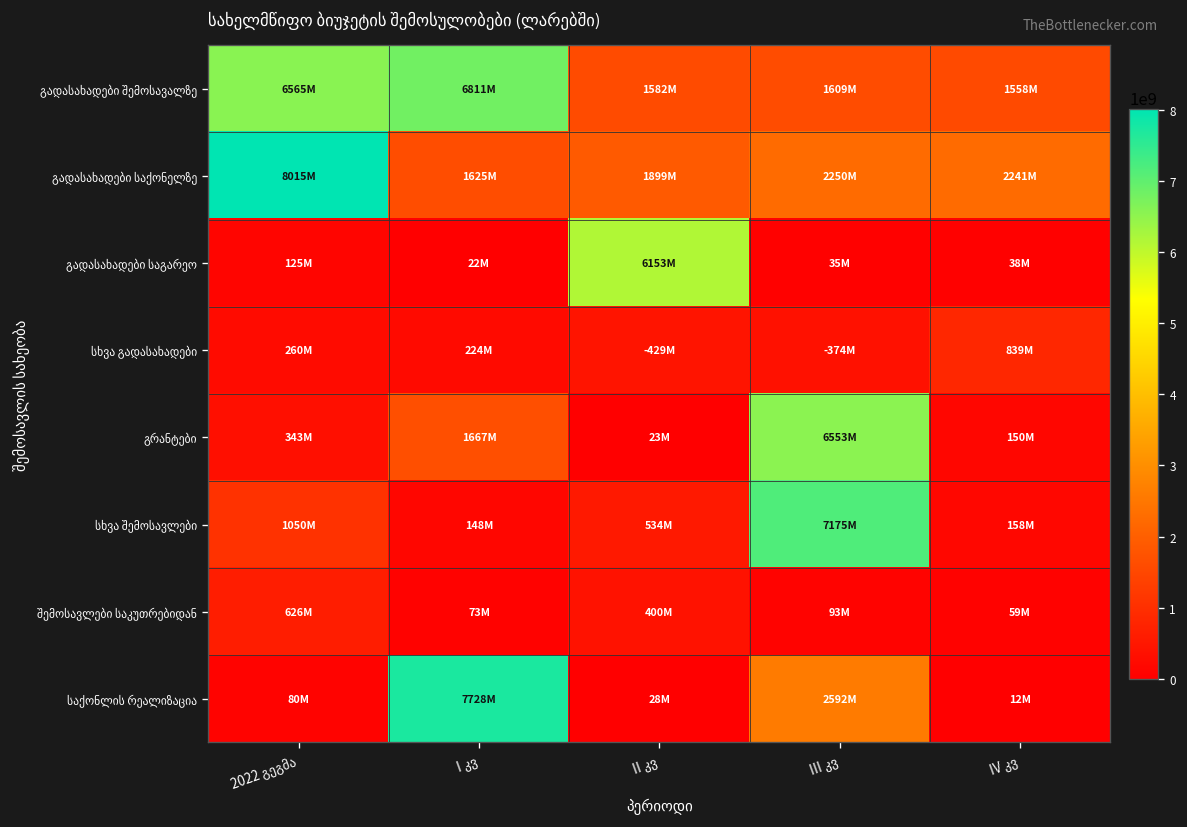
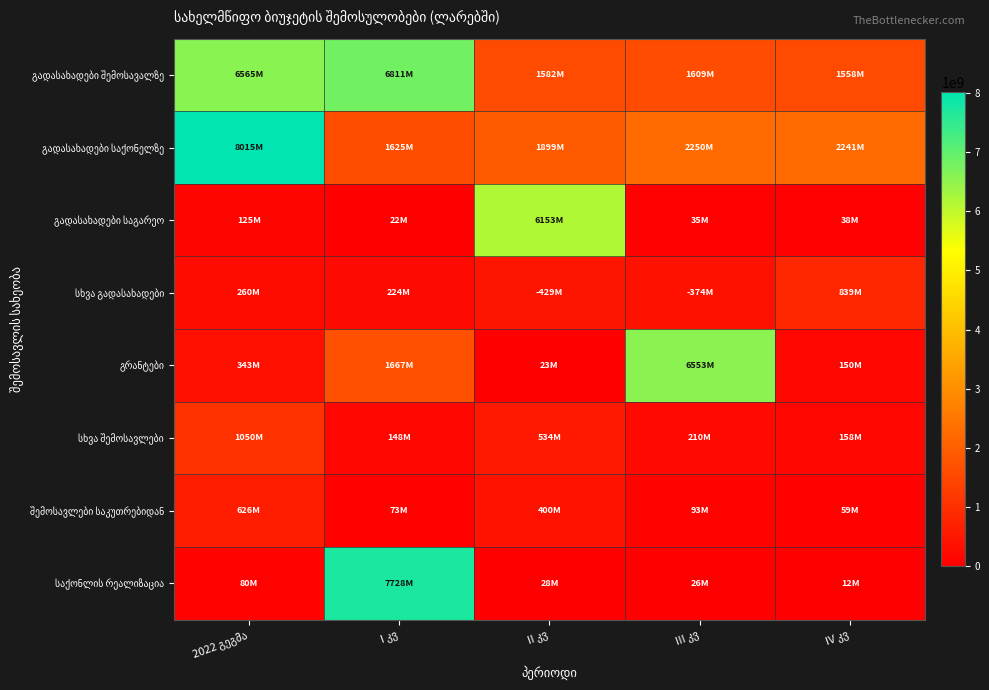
სხვა შემოსავლები, III კვ: 7175M -> 210M
საქონლის რეალიზაცია, III კვ: 2592M -> 26M
